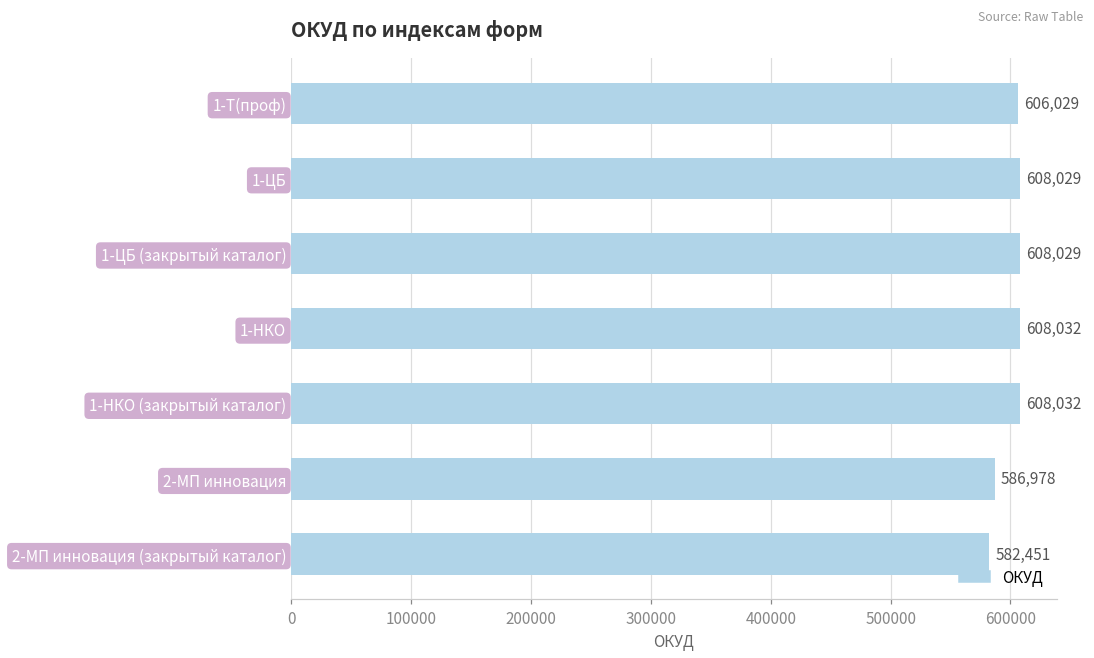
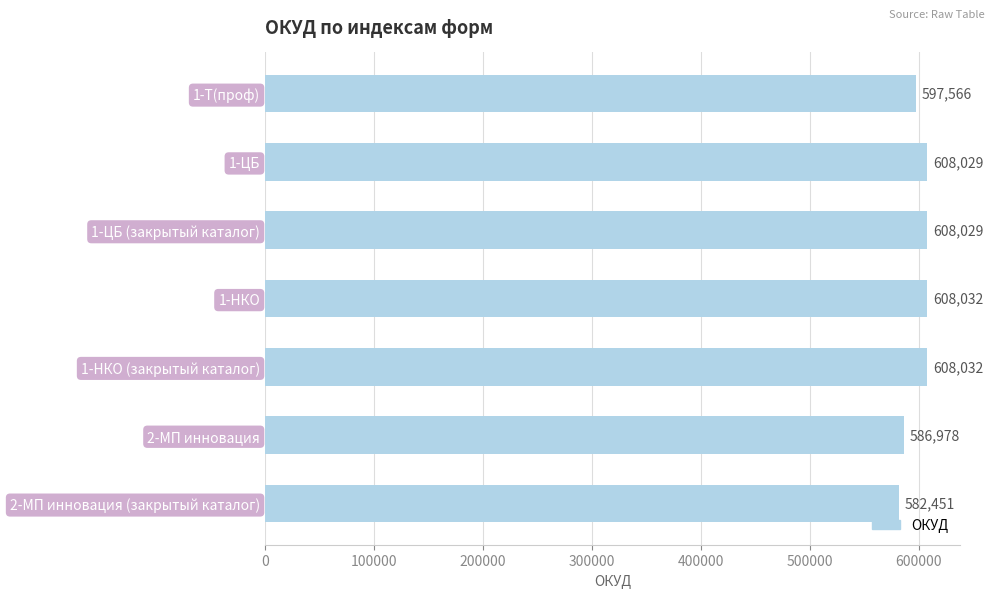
1-Т(проф): 606,029 -> 597,566
